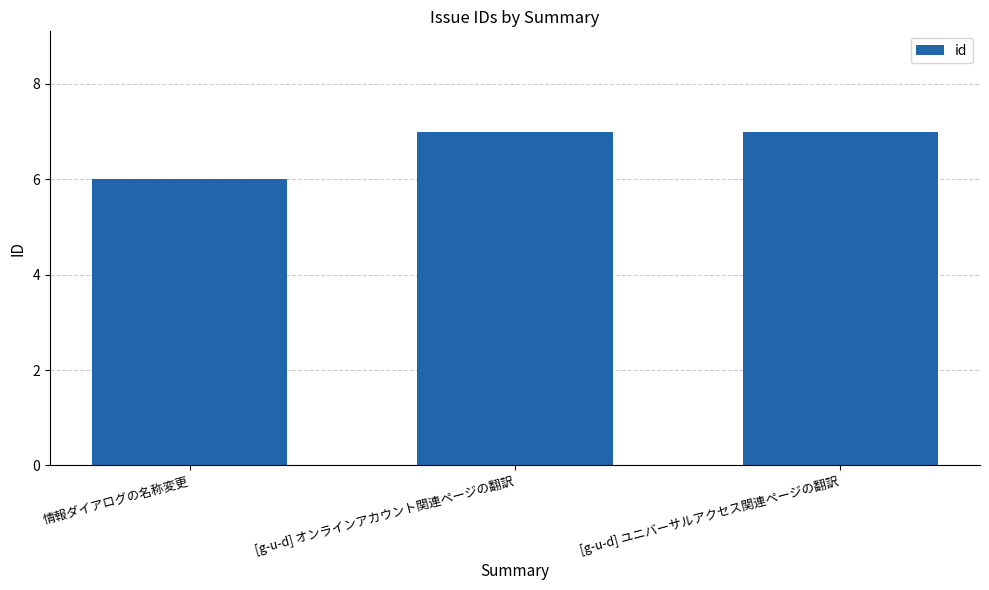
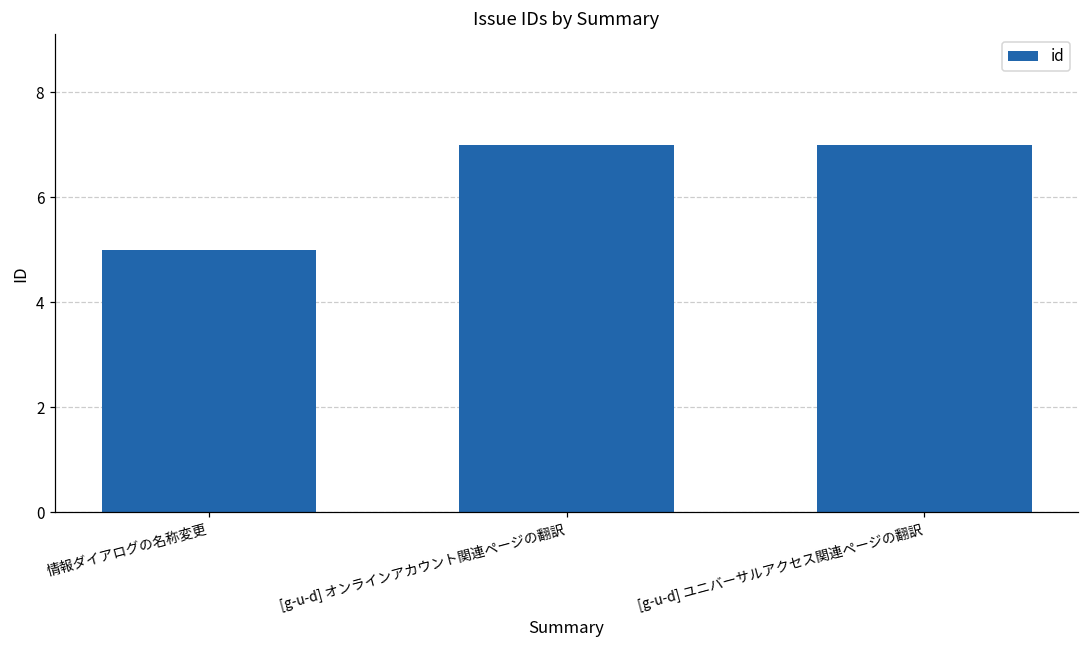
情報ダイアログの名称変更: 6 -> 5
